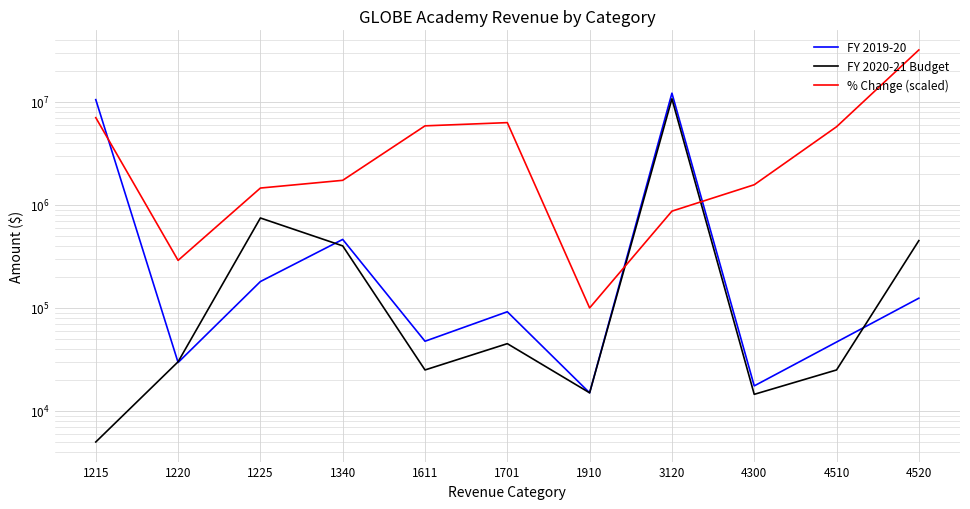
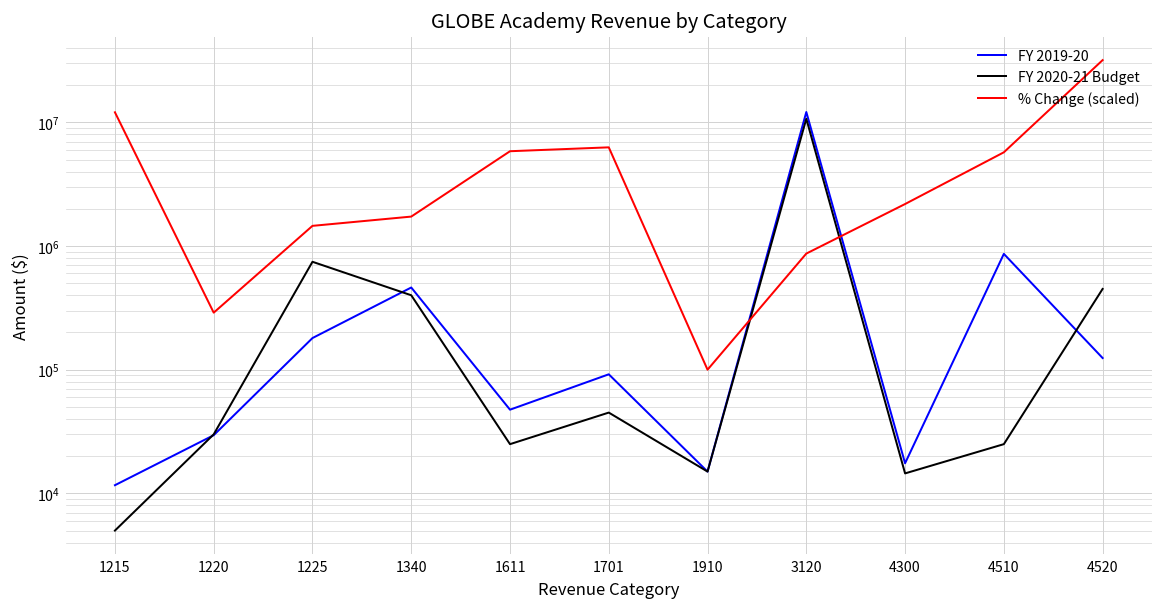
FY 2019-20, 1215: 11000000 -> 12000
% Change (scaled), 1215: 7000000 -> 12000000
% Change (scaled), 4300: 1600000 -> 2200000
FY 2019-20, 4510: 50000 -> 900000
